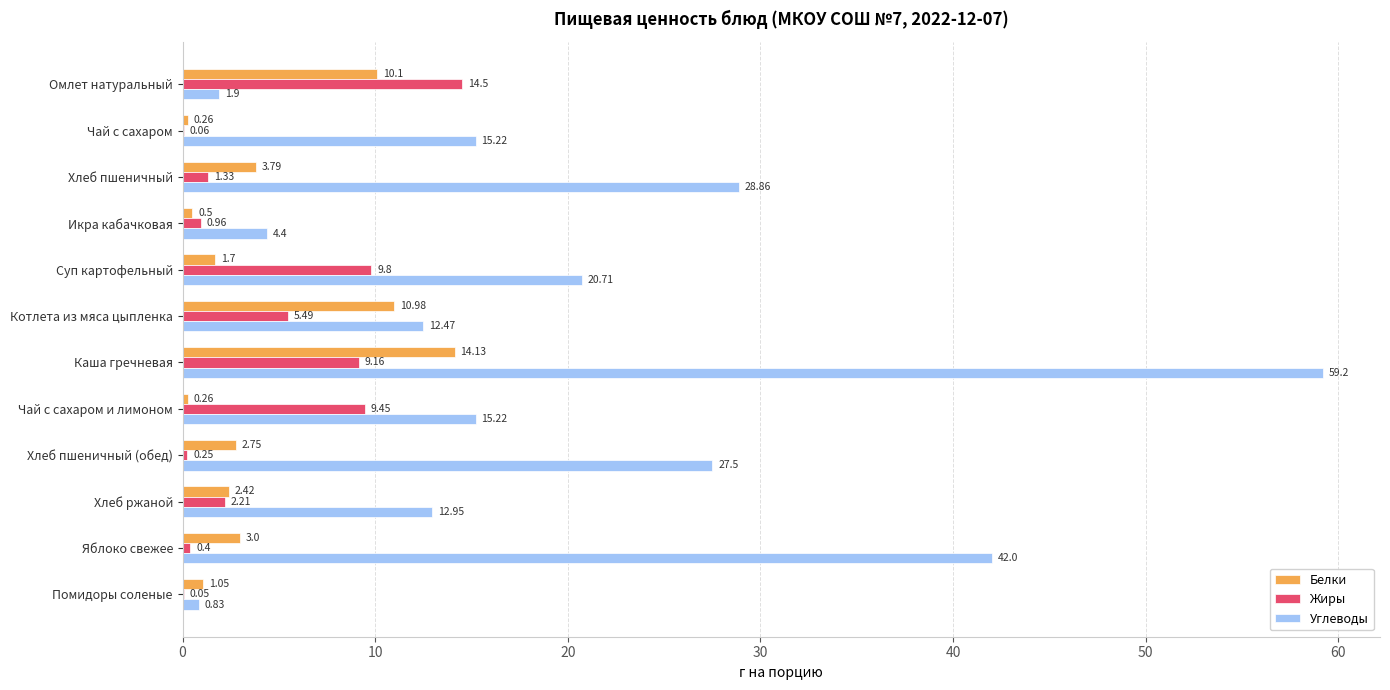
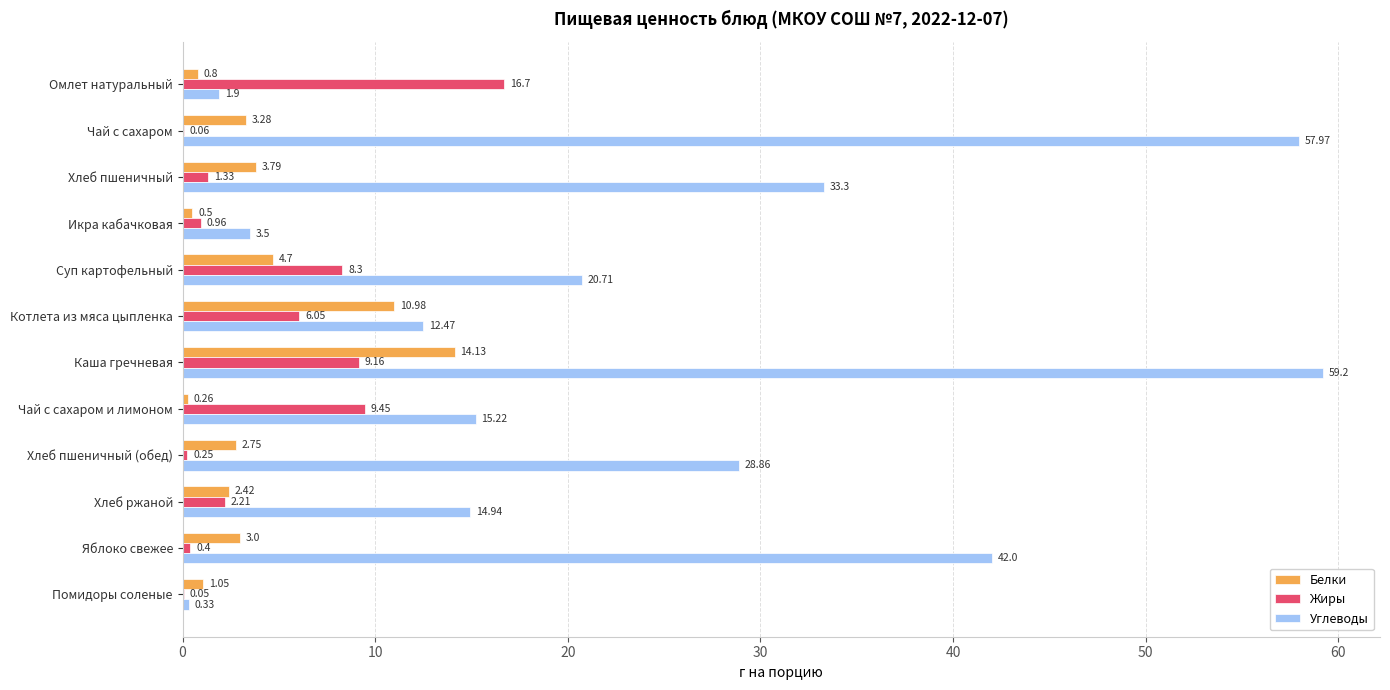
Белки, Омлет натуральный: 10.1 -> 0.8
Жиры, Омлет натуральный: 14.5 -> 16.7
Белки, Чай с сахаром: 0.26 -> 3.28
Углеводы, Чай с сахаром: 15.22 -> 57.97
Углеводы, Хлеб пшеничный: 28.86 -> 33.3
Углеводы, Икра кабачковая: 4.4 -> 3.5
Белки, Суп картофельный: 1.7 -> 4.7
Жиры, Суп картофельный: 9.8 -> 8.3
Жиры, Котлета из мяса цыпленка: 5.49 -> 6.05
Углеводы, Хлеб пшеничный (обед): 27.5 -> 28.86
Углеводы, Хлеб ржаной: 12.95 -> 14.94
Углеводы, Помидоры соленые: 0.83 -> 0.33
